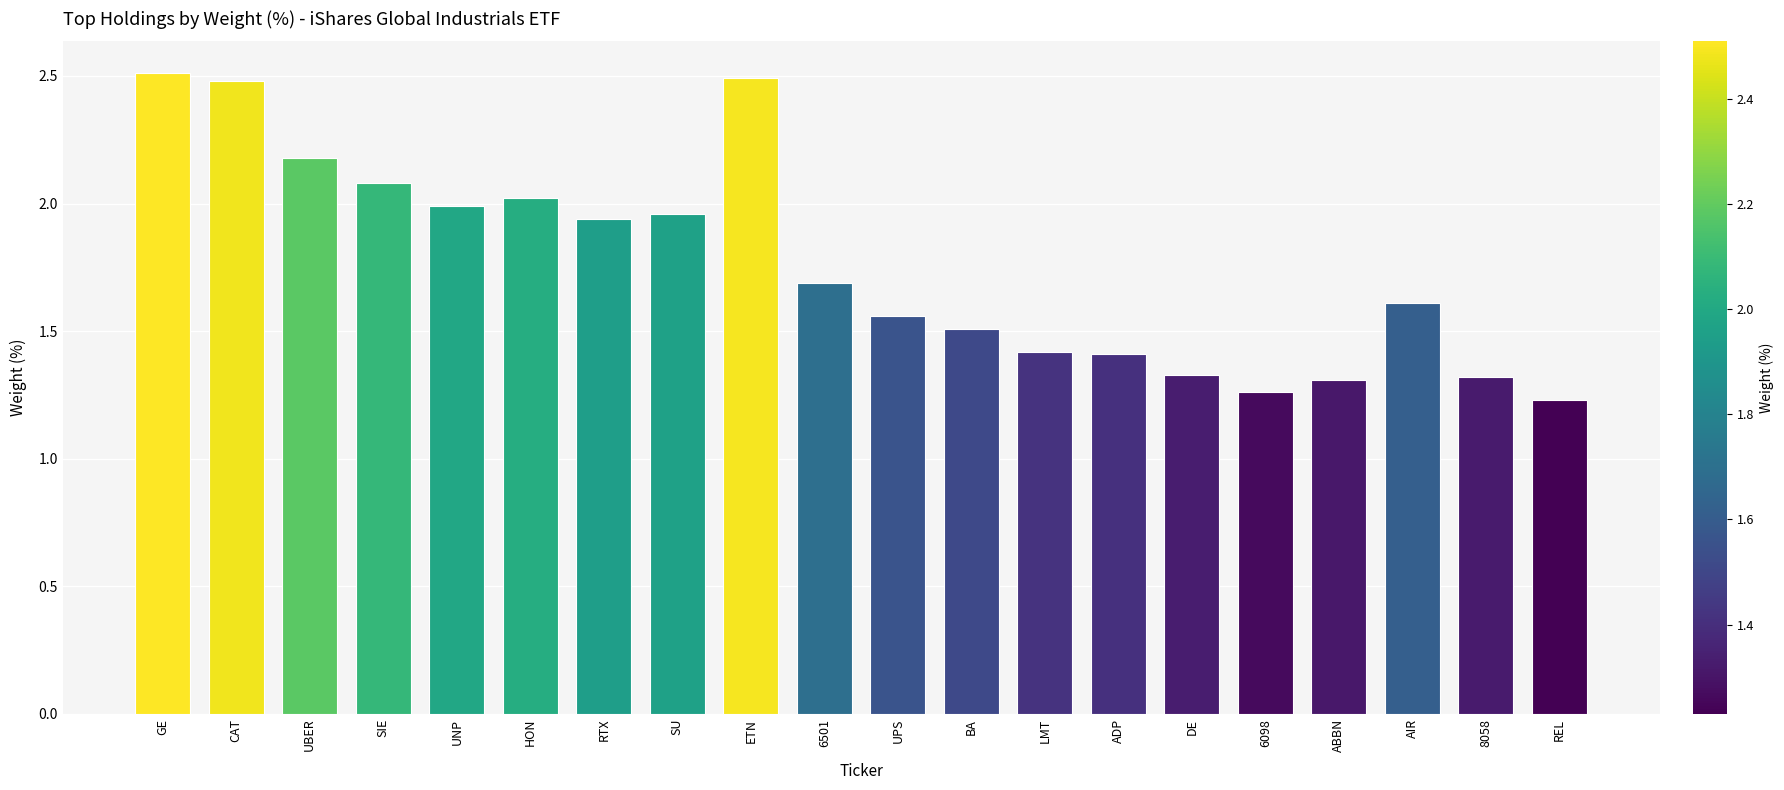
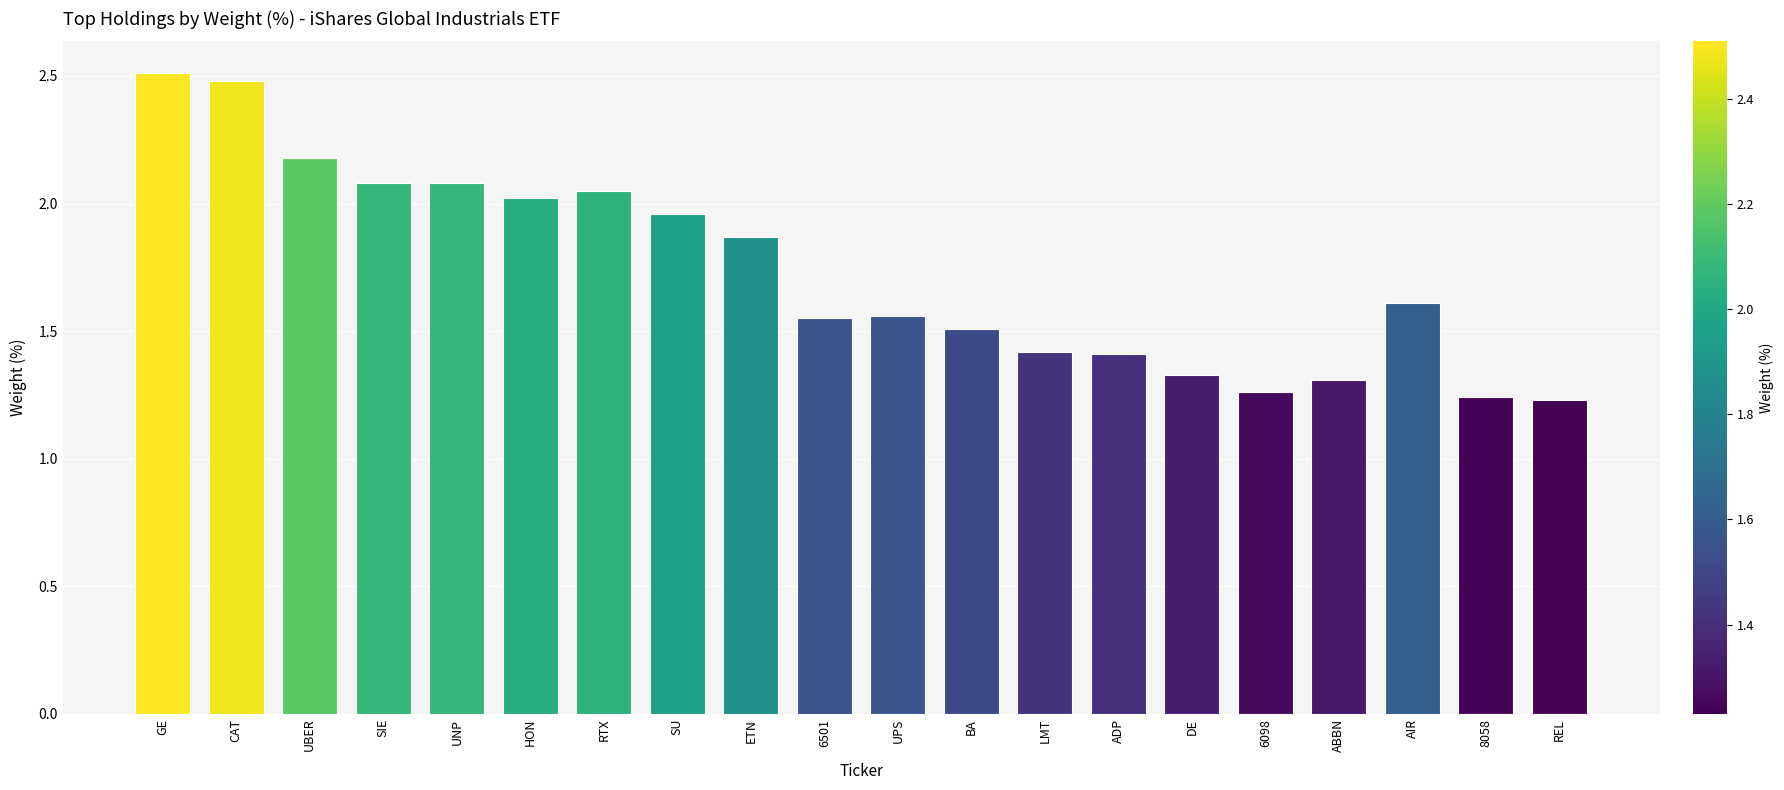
UNP: 1.99 -> 2.08
RTX: 1.94 -> 2.05
ETN: 2.49 -> 1.87
6501: 1.69 -> 1.55
8058: 1.32 -> 1.24
